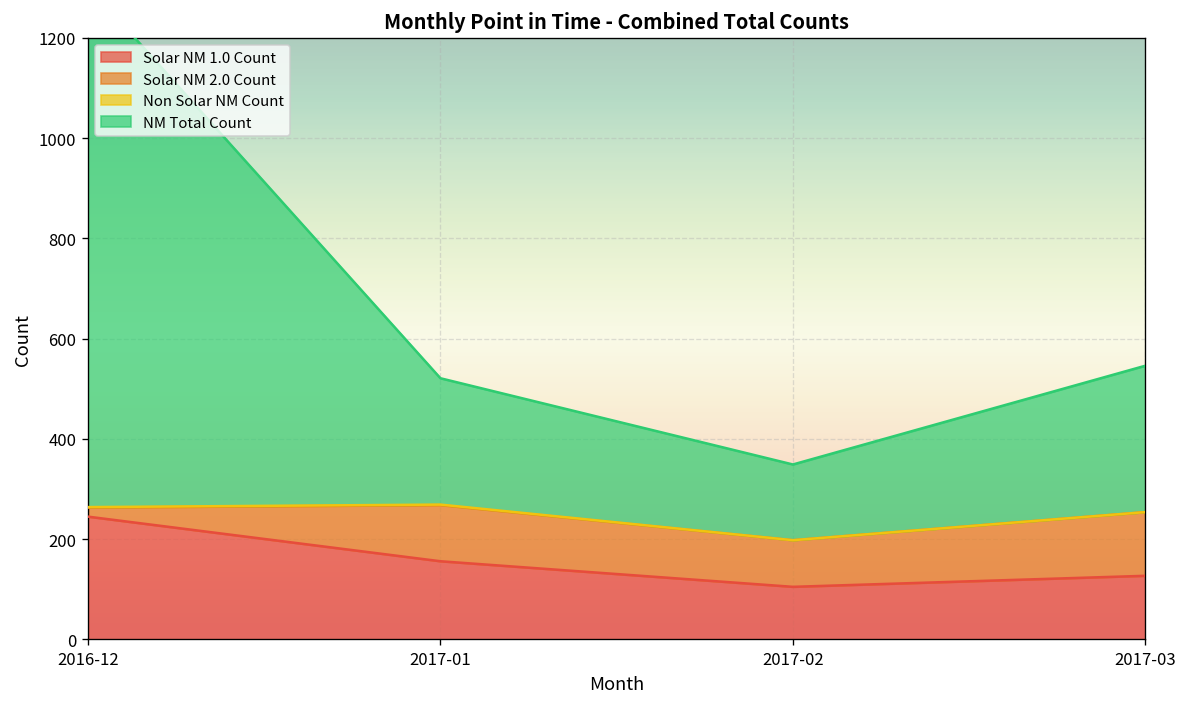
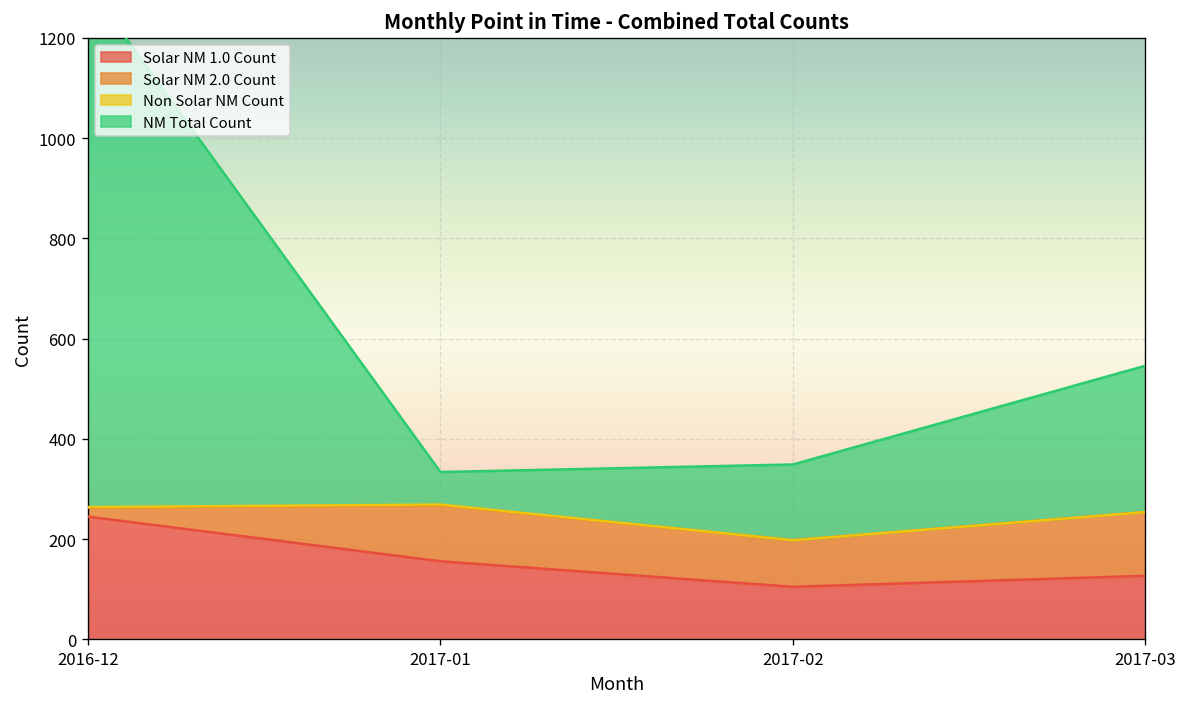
NM Total Count, 2017-01: 250 -> 70
